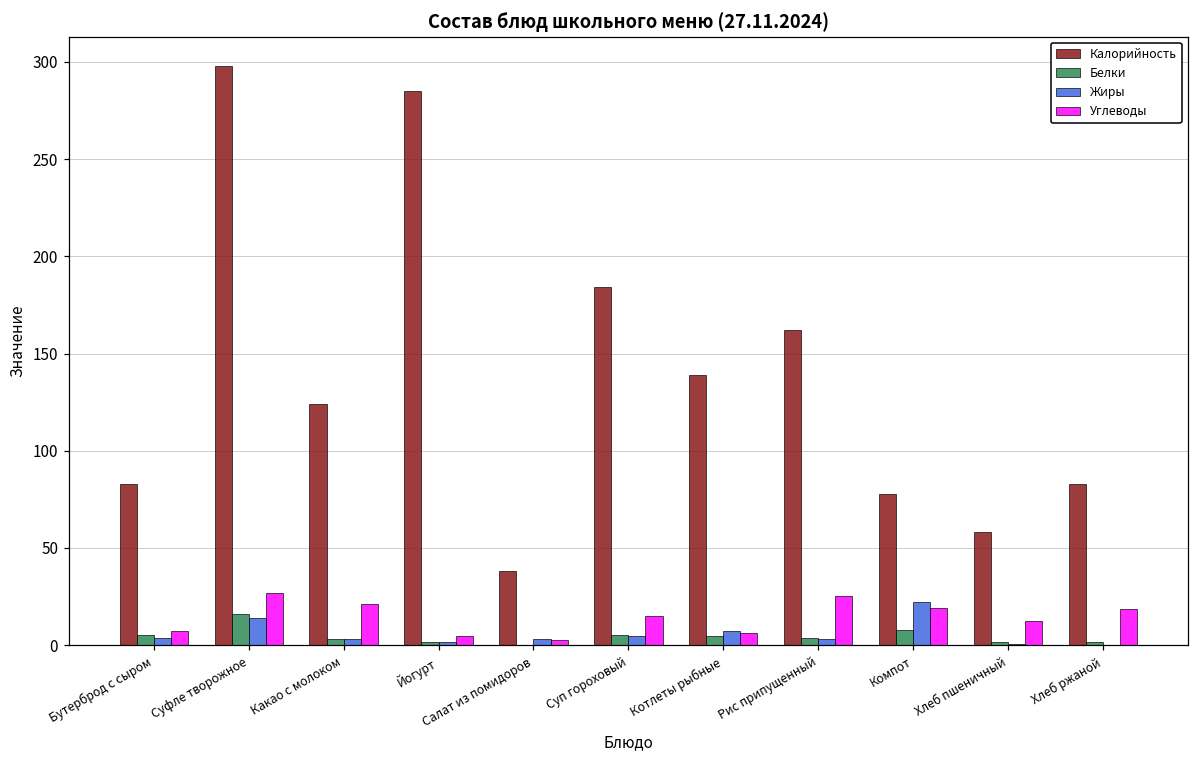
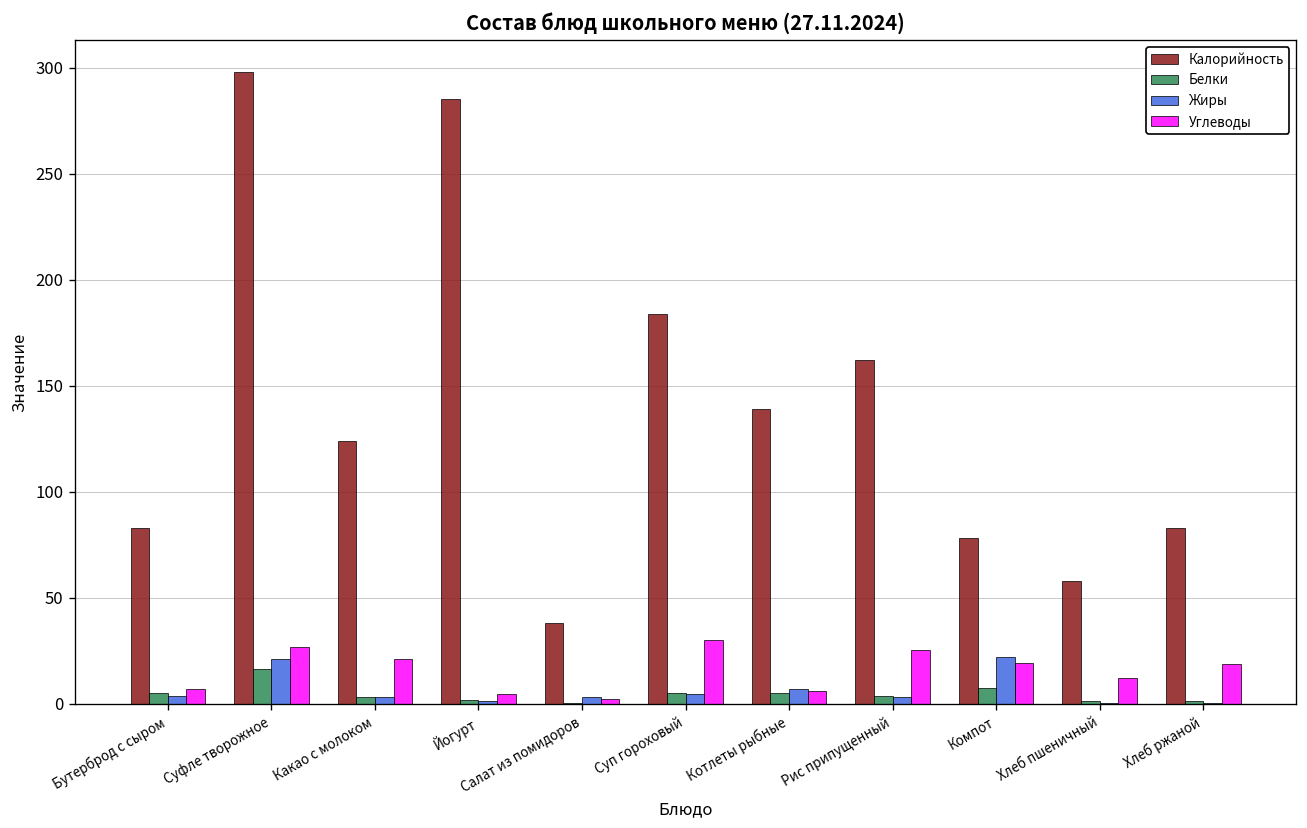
Жиры, Суфле творожное: 14 -> 21
Углеводы, Суп гороховый: 15 -> 30
